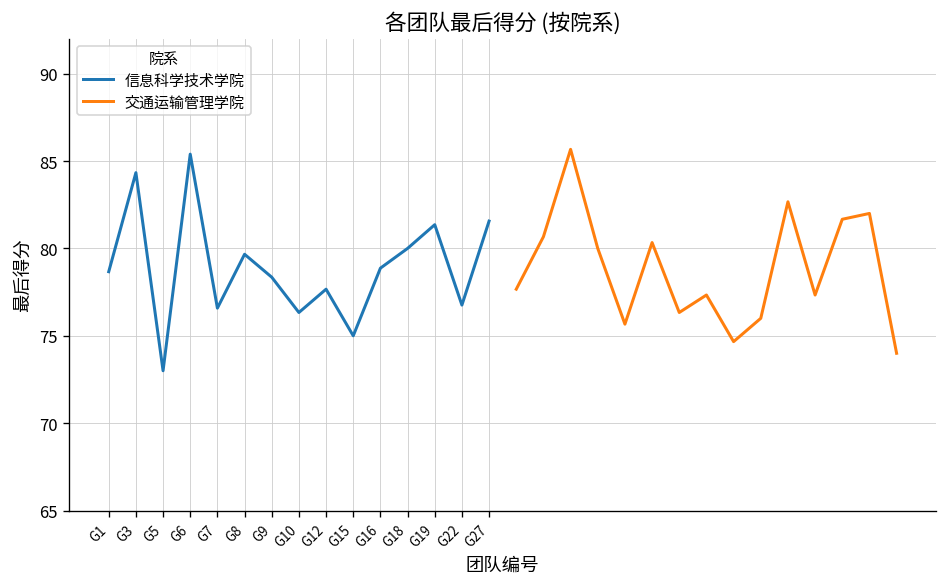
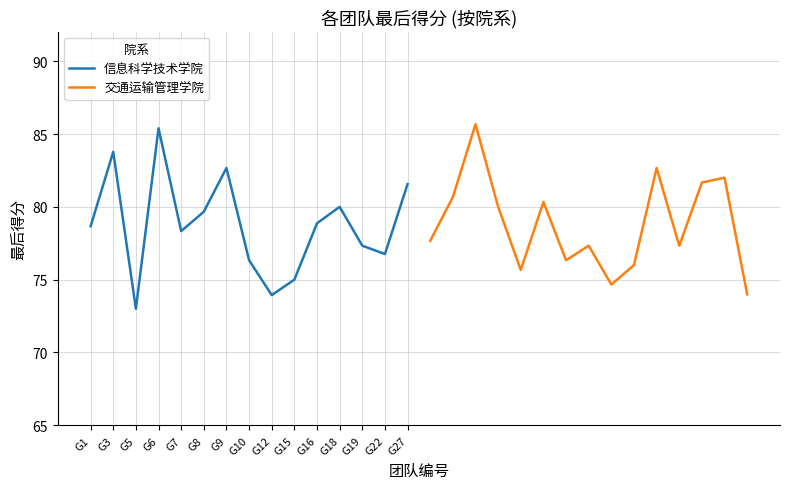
信息科学技术学院, G3: 84.3 -> 83.8
信息科学技术学院, G7: 76.6 -> 78.3
信息科学技术学院, G9: 78.4 -> 82.7
信息科学技术学院, G12: 77.7 -> 73.9
信息科学技术学院, G19: 81.4 -> 77.3
